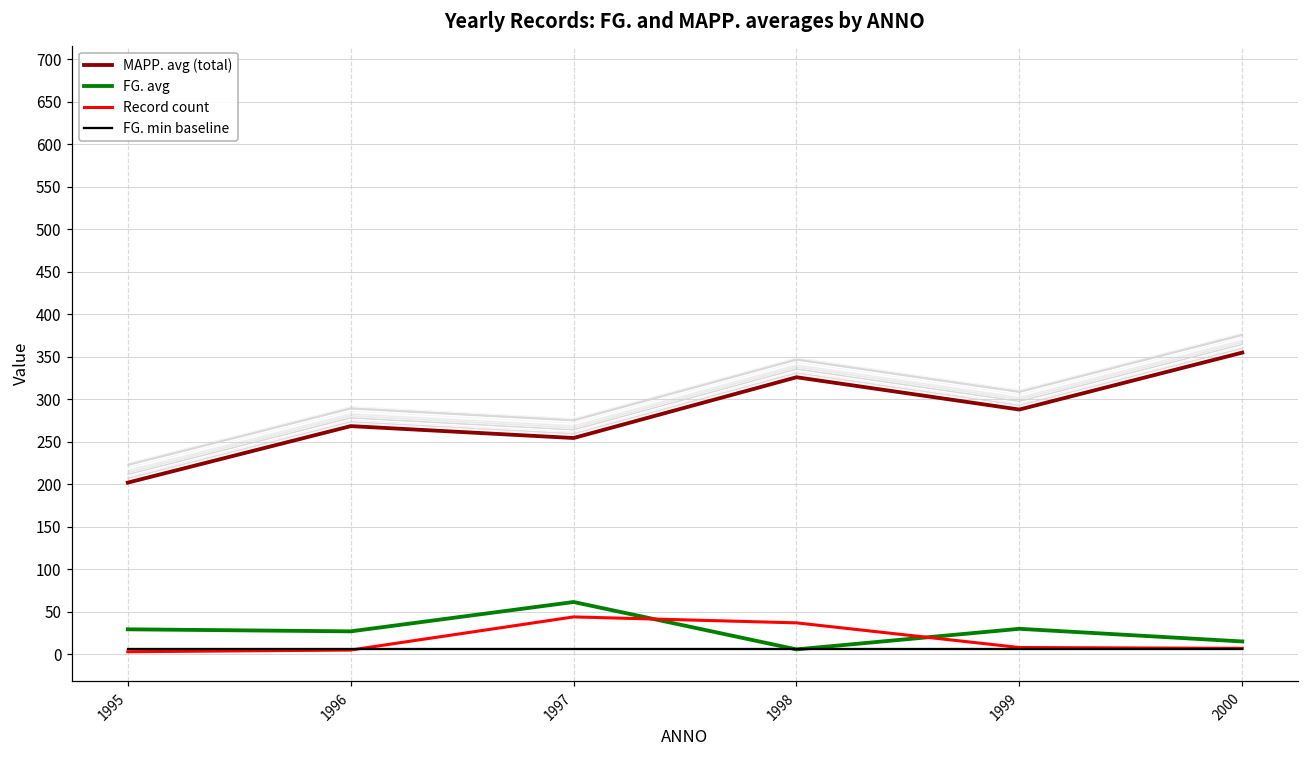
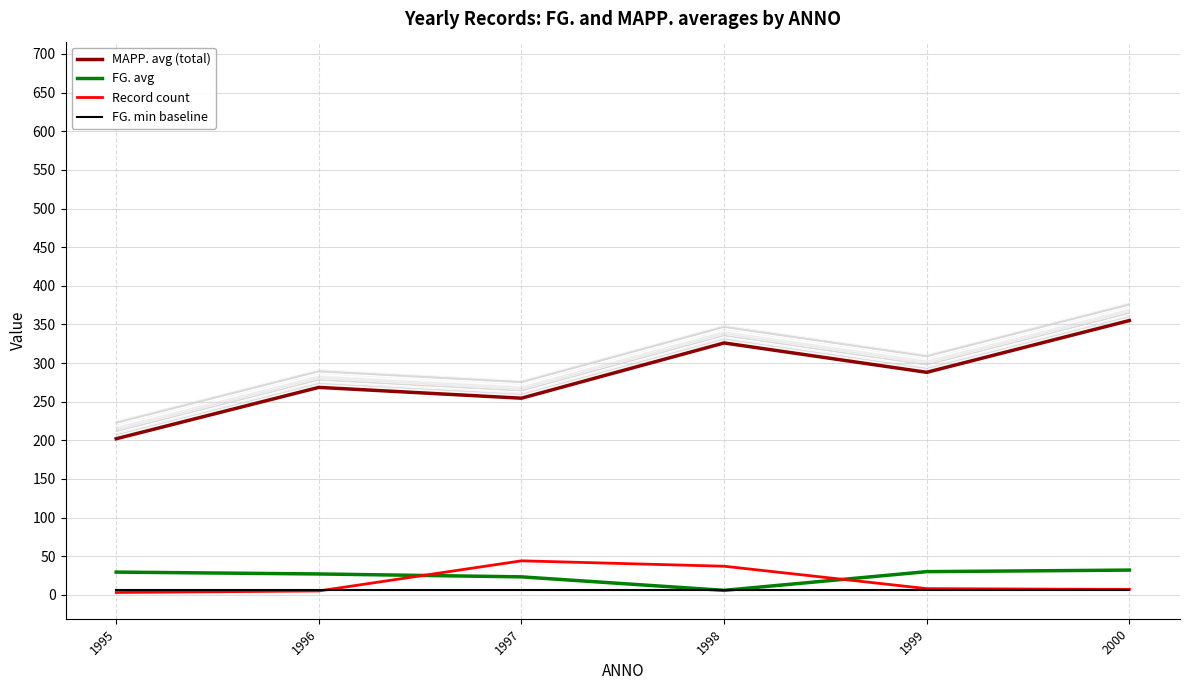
FG. avg, 1997: 60 -> 20
FG. avg, 2000: 20 -> 30
